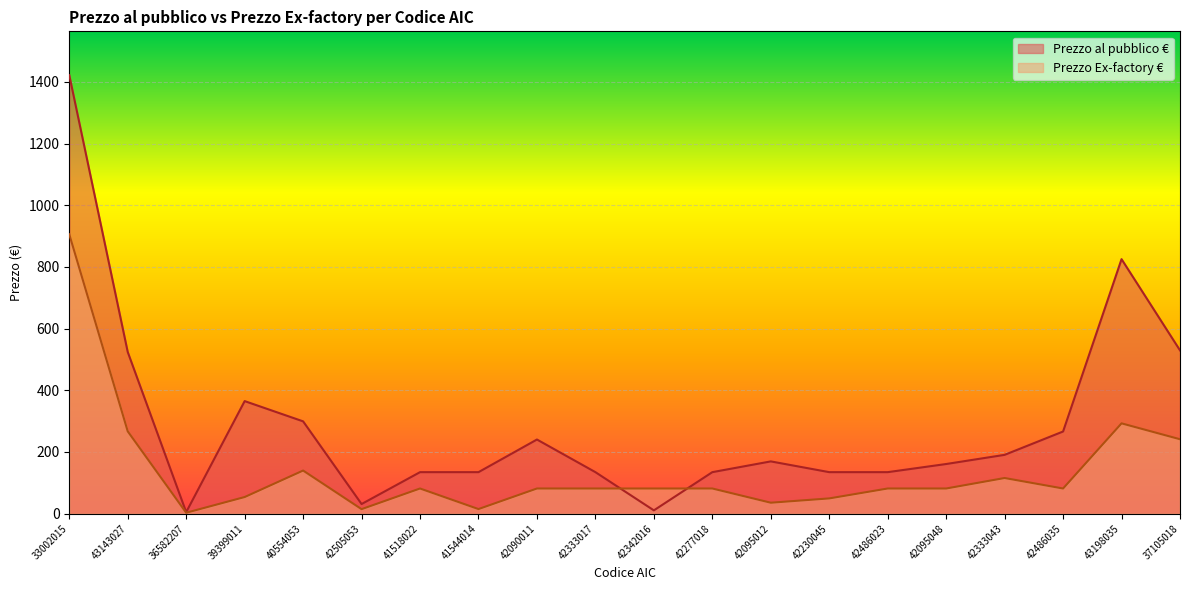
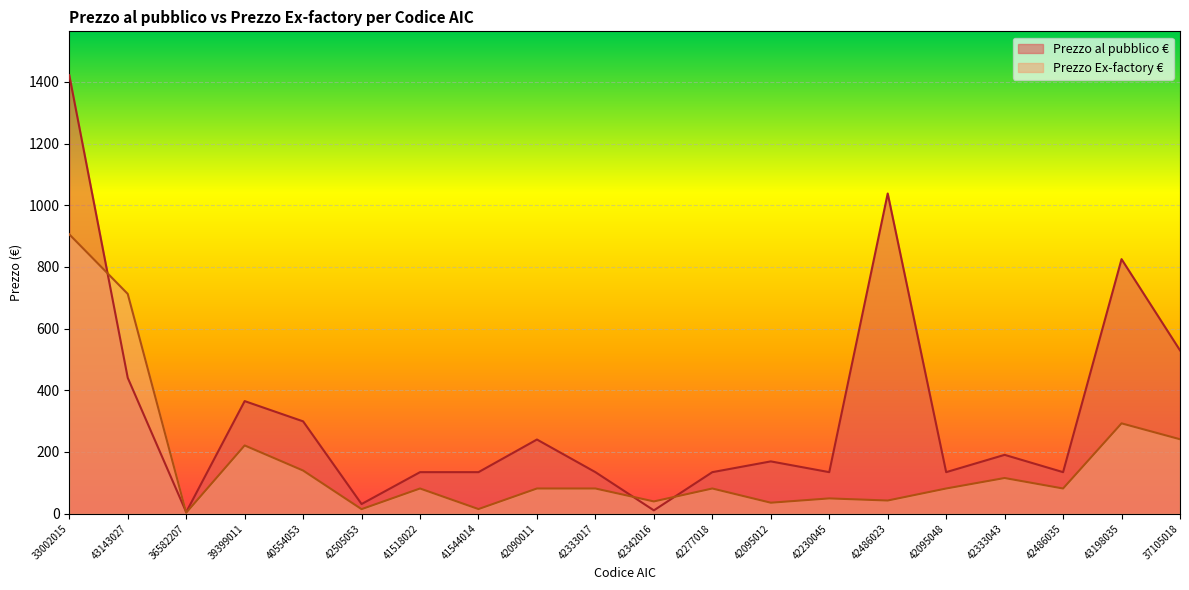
Prezzo al pubblico €, 43143027: 520 -> 440
Prezzo Ex-factory €, 43143027: 270 -> 710
Prezzo Ex-factory €, 39399011: 50 -> 220
Prezzo Ex-factory €, 42342016: 80 -> 40
Prezzo al pubblico €, 42486023: 130 -> 1040
Prezzo Ex-factory €, 42486023: 80 -> 40
Prezzo al pubblico €, 42095048: 160 -> 130
Prezzo al pubblico €, 42486035: 270 -> 130
